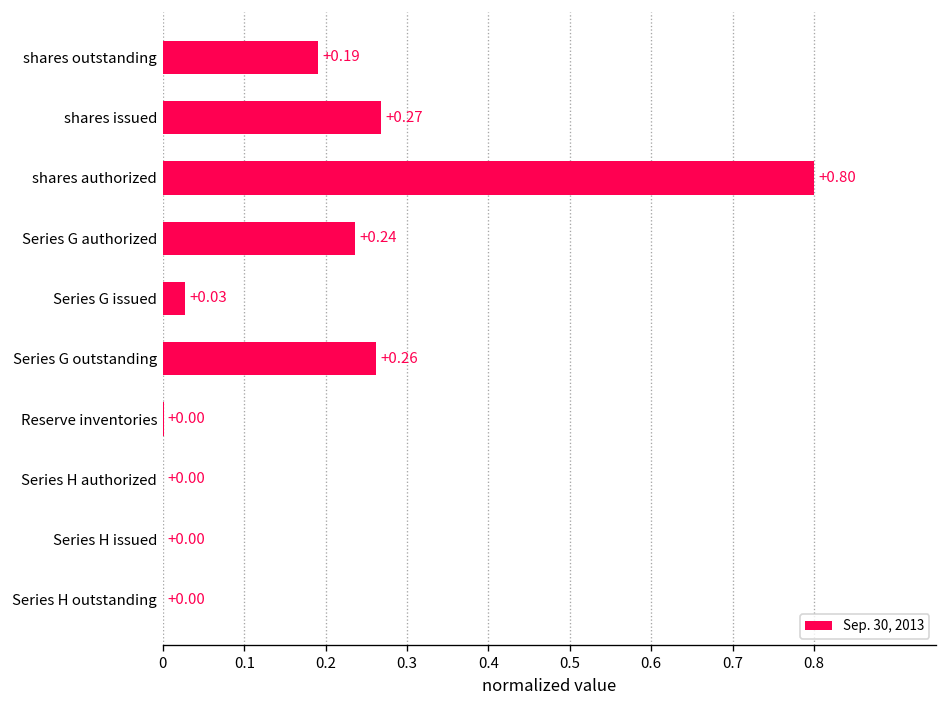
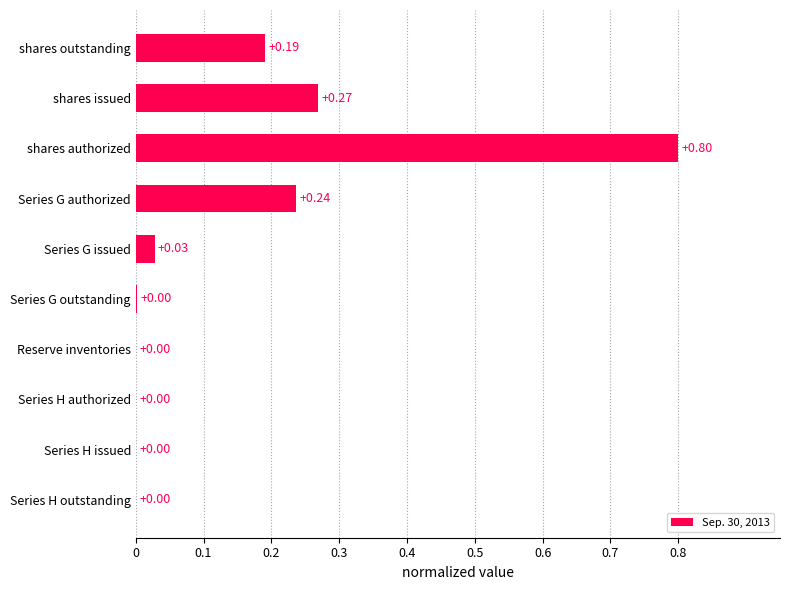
Series G outstanding: +0.26 -> +0.00
